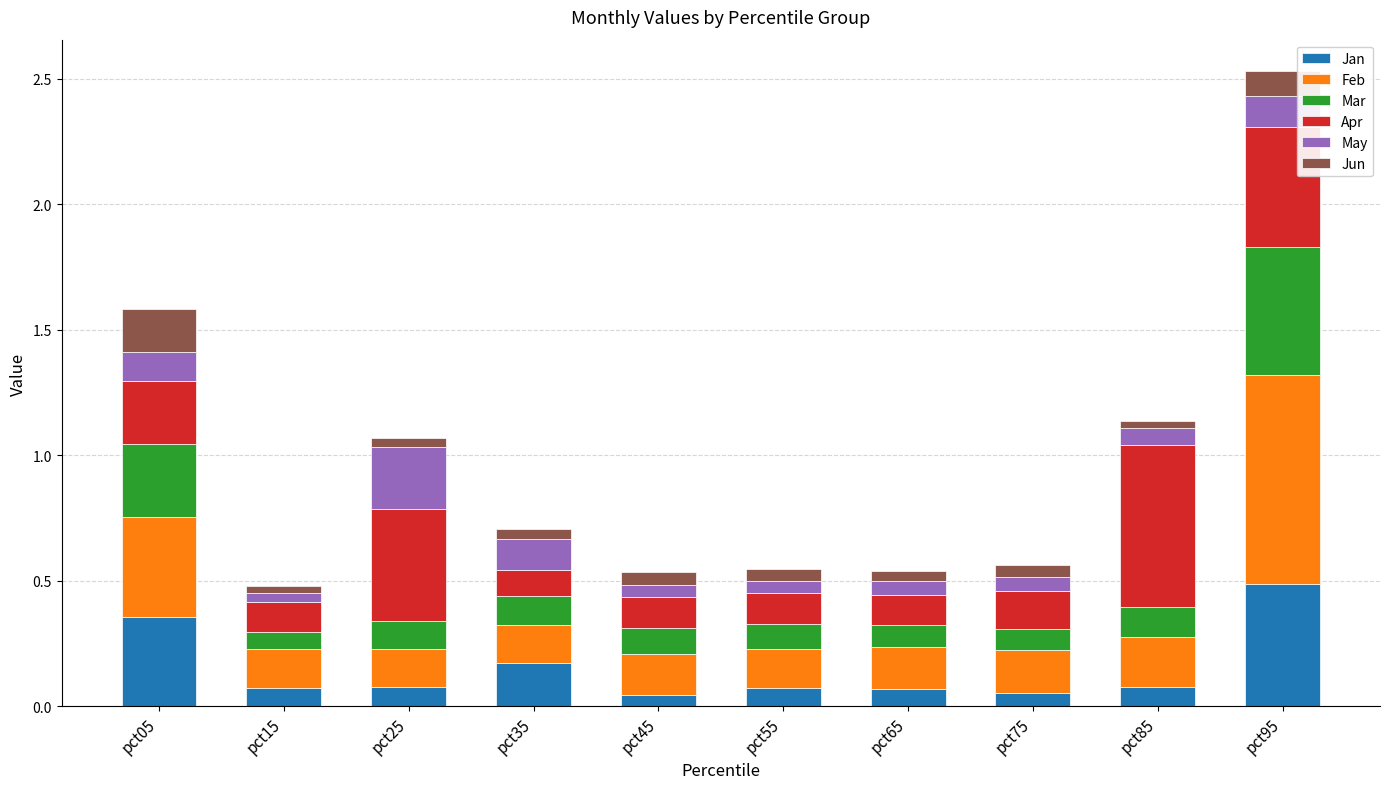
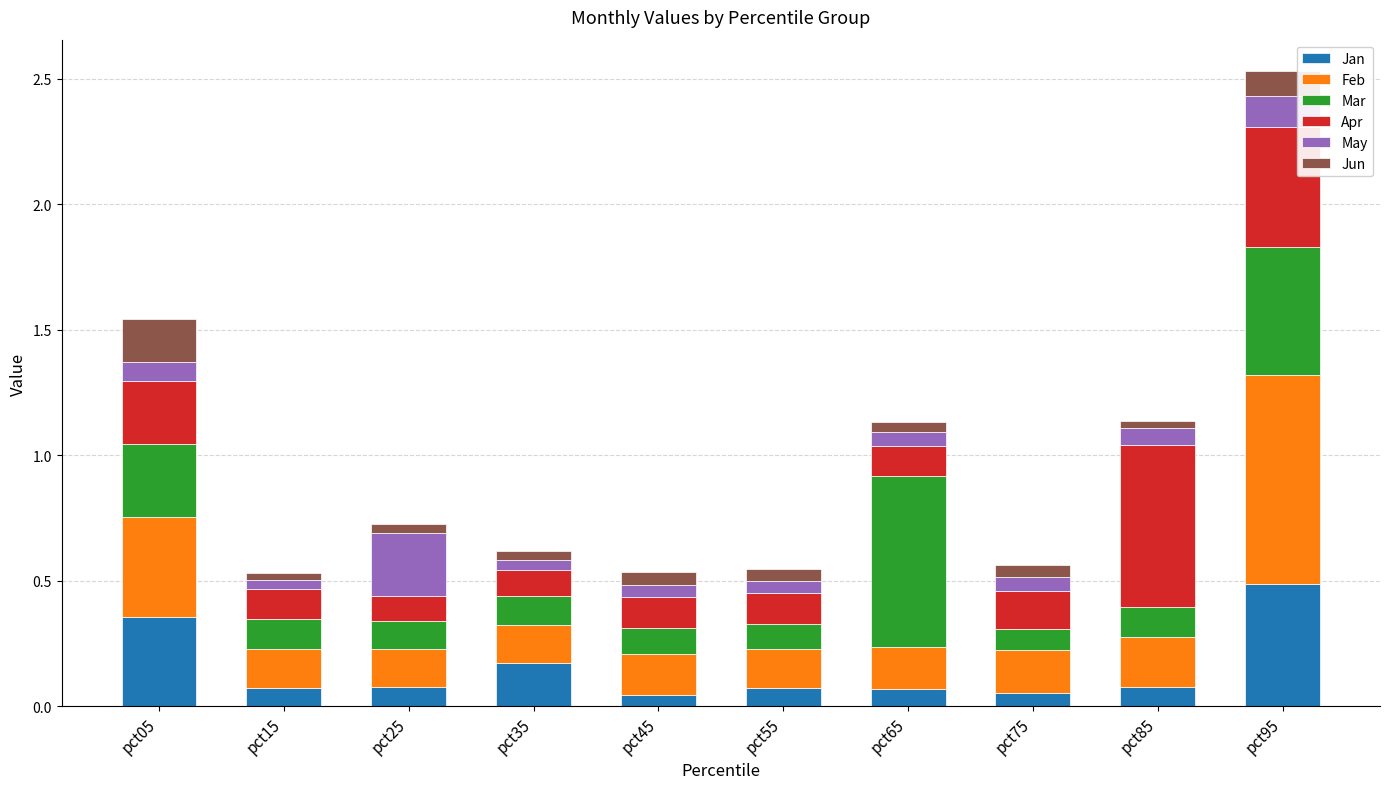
May, pct05: 0.12 -> 0.08
Mar, pct15: 0.07 -> 0.12
Apr, pct25: 0.45 -> 0.10
May, pct35: 0.12 -> 0.04
Mar, pct65: 0.09 -> 0.68
